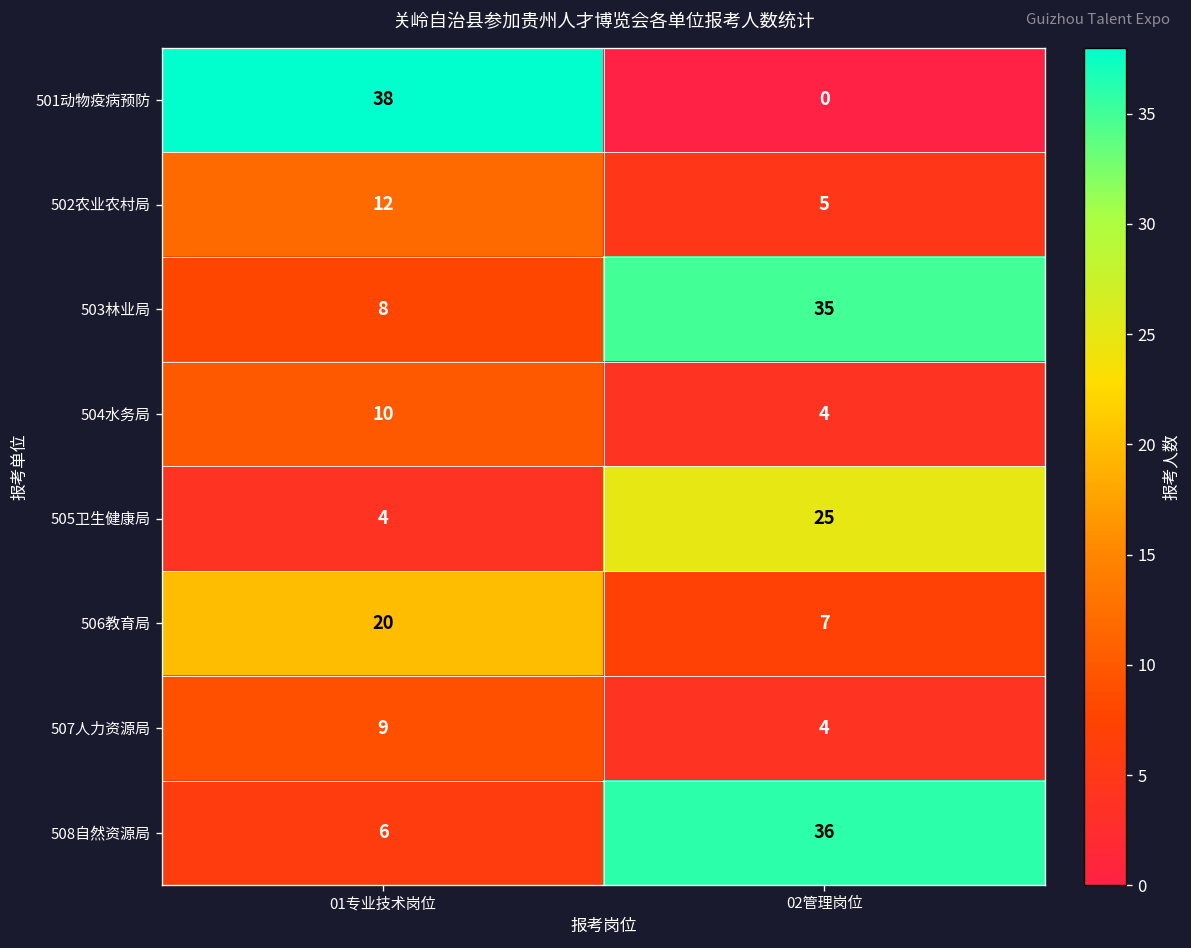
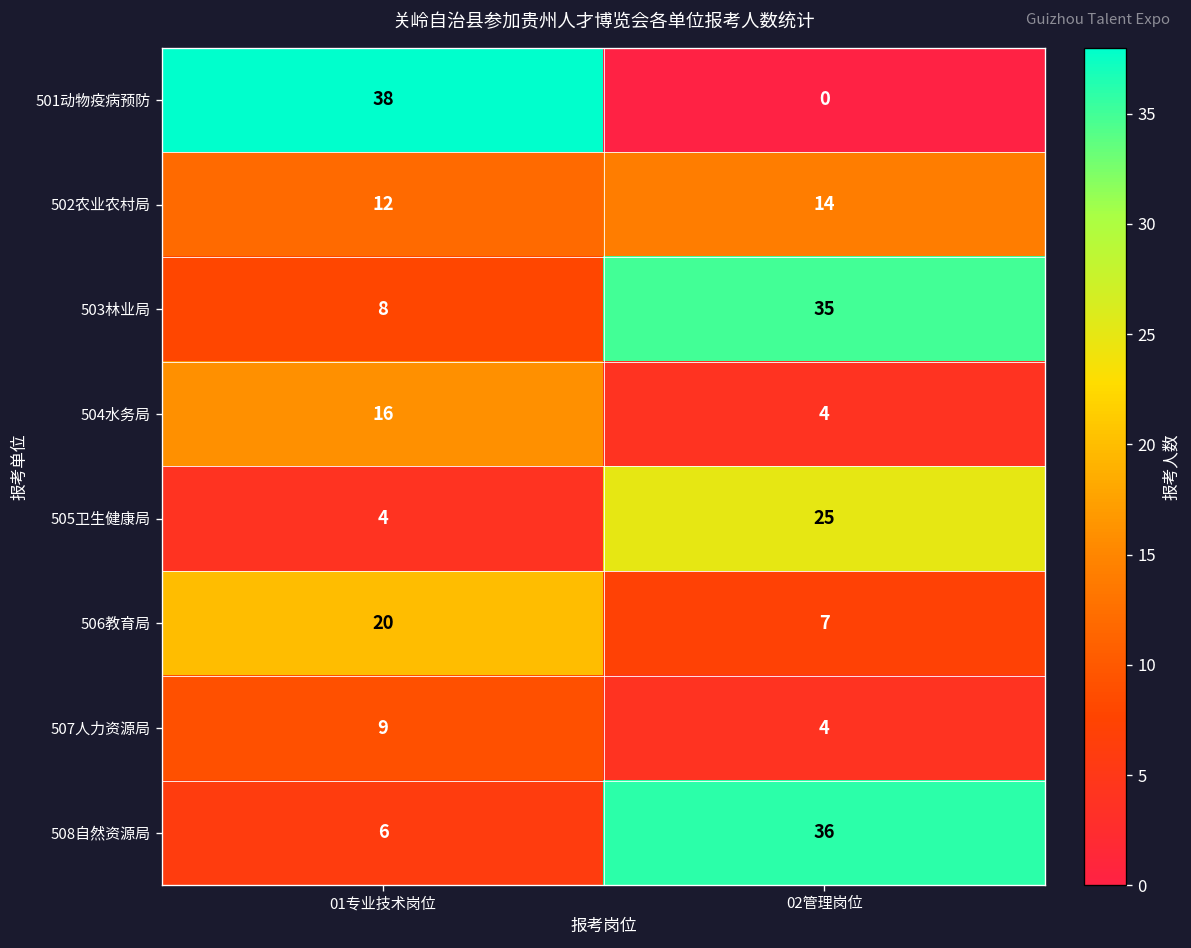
502农业农村局, 02管理岗位: 5 -> 14
504水务局, 01专业技术岗位: 10 -> 16
